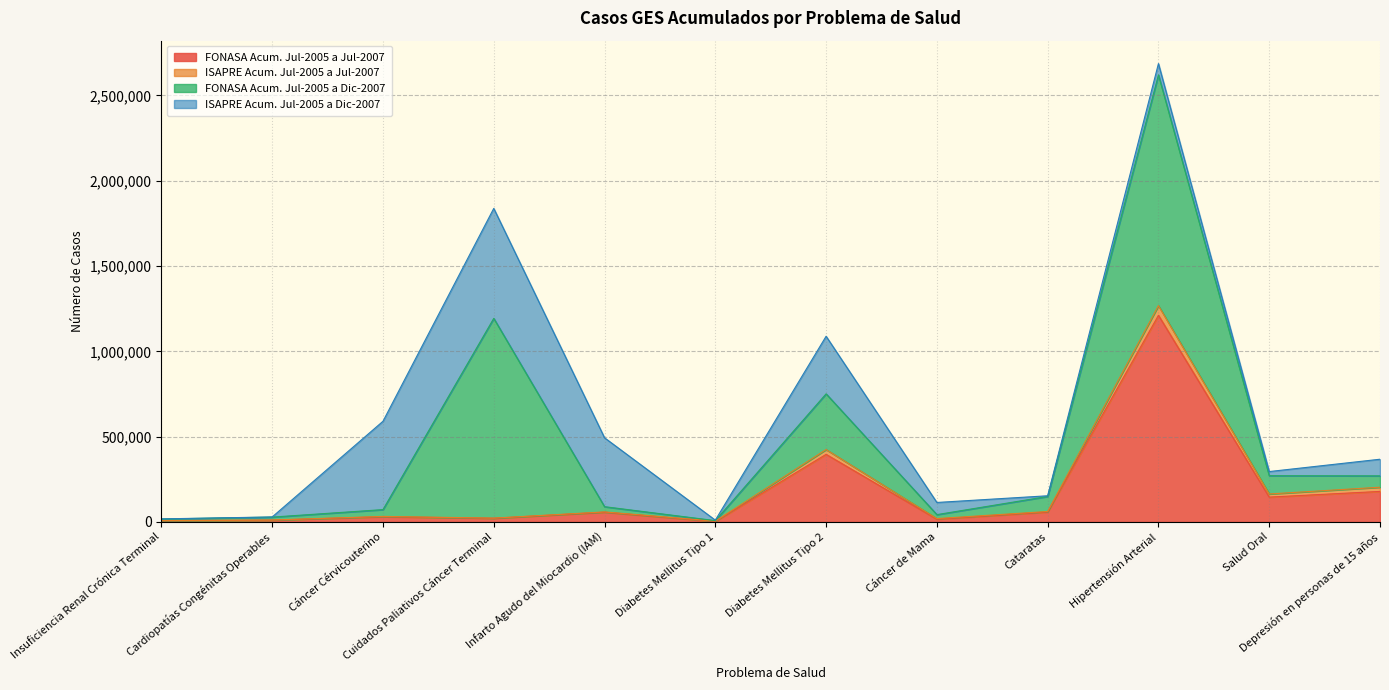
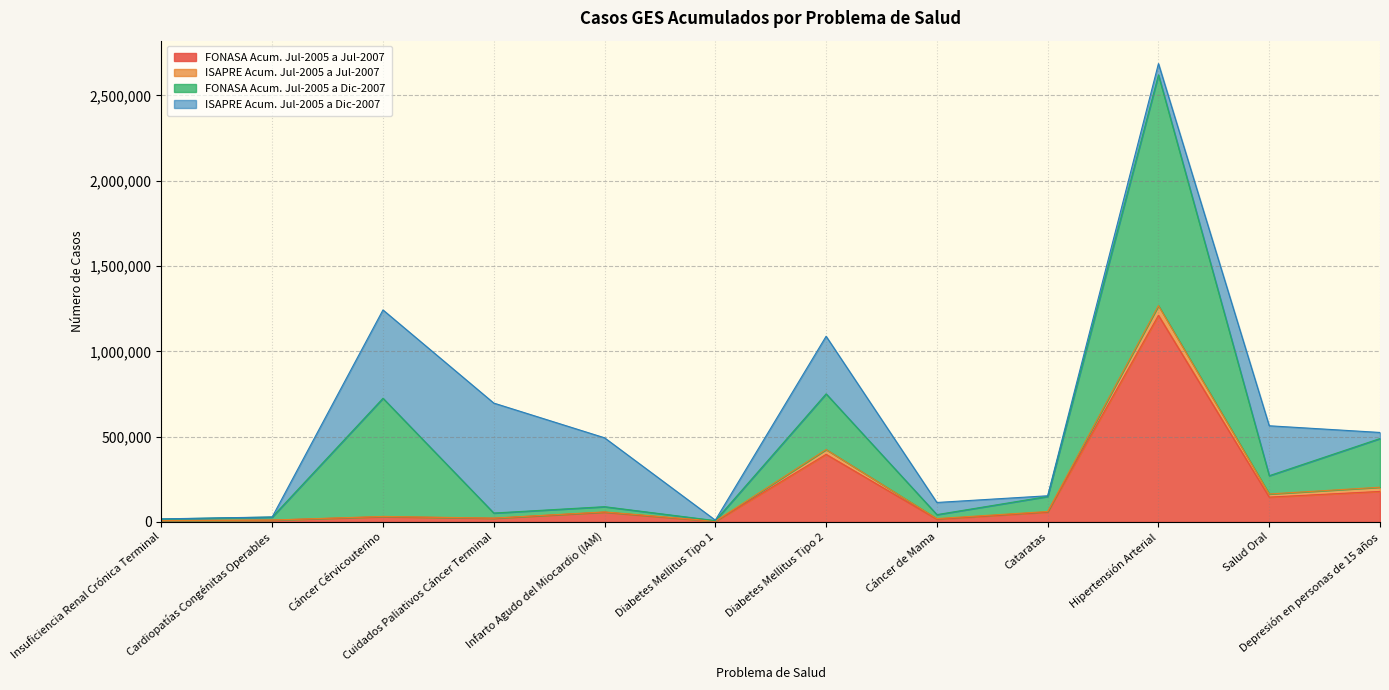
FONASA Acum. Jul-2005 a Dic-2007, Cáncer Cérvicouterino: 40,000 -> 690,000
FONASA Acum. Jul-2005 a Dic-2007, Cuidados Paliativos Cáncer Terminal: 1,170,000 -> 30,000
ISAPRE Acum. Jul-2005 a Dic-2007, Salud Oral: 20,000 -> 290,000
FONASA Acum. Jul-2005 a Dic-2007, Depresión en personas de 15 años: 70,000 -> 290,000
ISAPRE Acum. Jul-2005 a Dic-2007, Depresión en personas de 15 años: 100,000 -> 40,000
